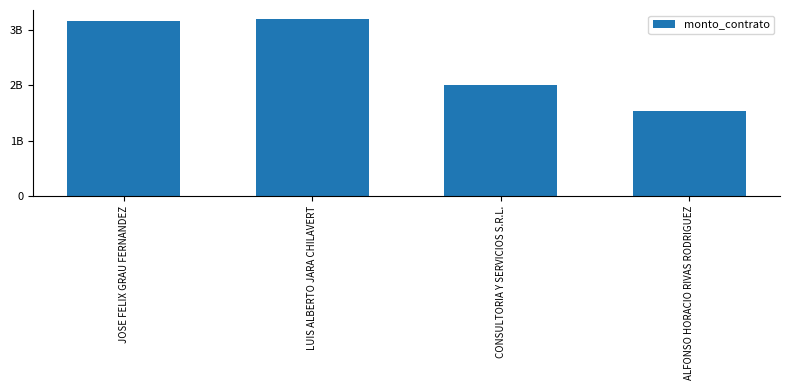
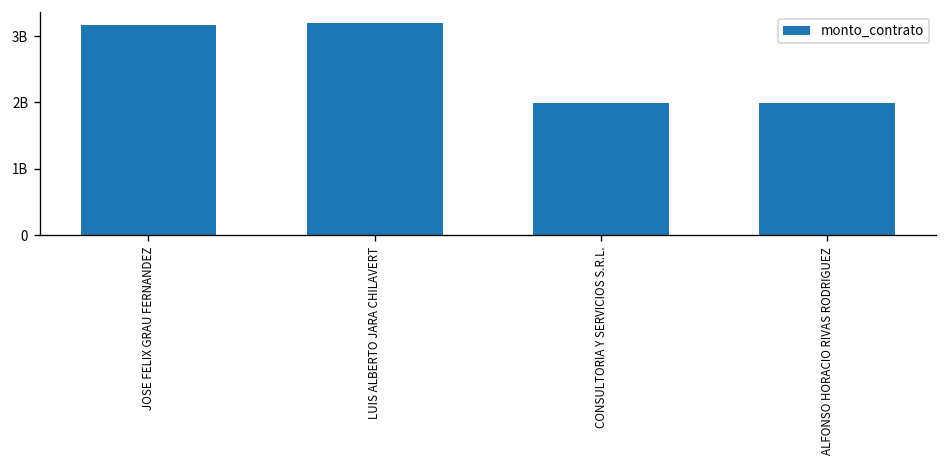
ALFONSO HORACIO RIVAS RODRIGUEZ: 1500000000 -> 2000000000
